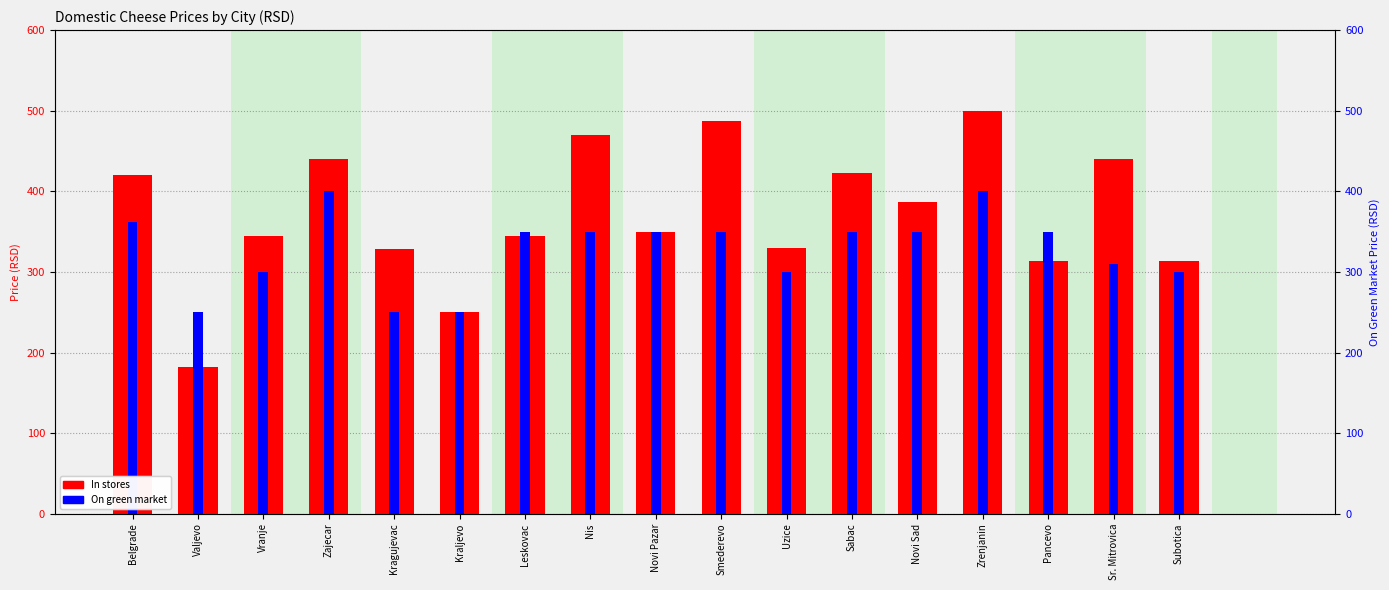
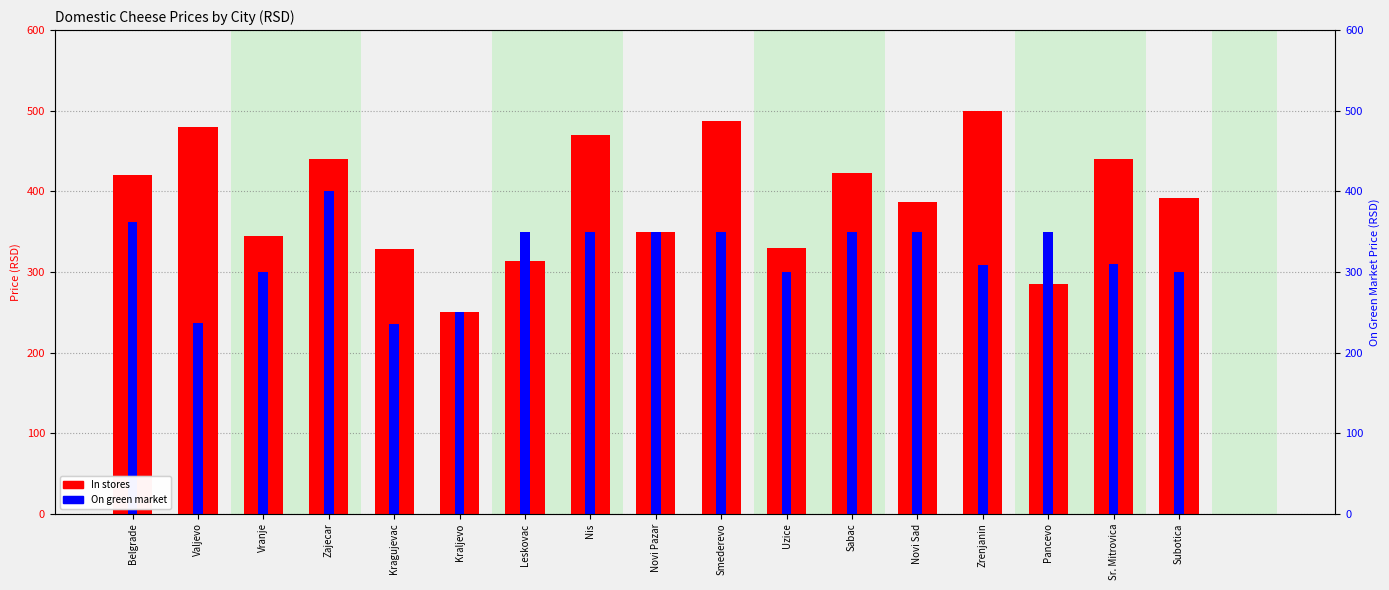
In stores, Valjevo: 180 -> 480
On green market, Valjevo: 250 -> 240
On green market, Kragujevac: 250 -> 240
In stores, Leskovac: 350 -> 310
On green market, Zrenjanin: 400 -> 310
In stores, Pancevo: 310 -> 290
In stores, Subotica: 310 -> 390
